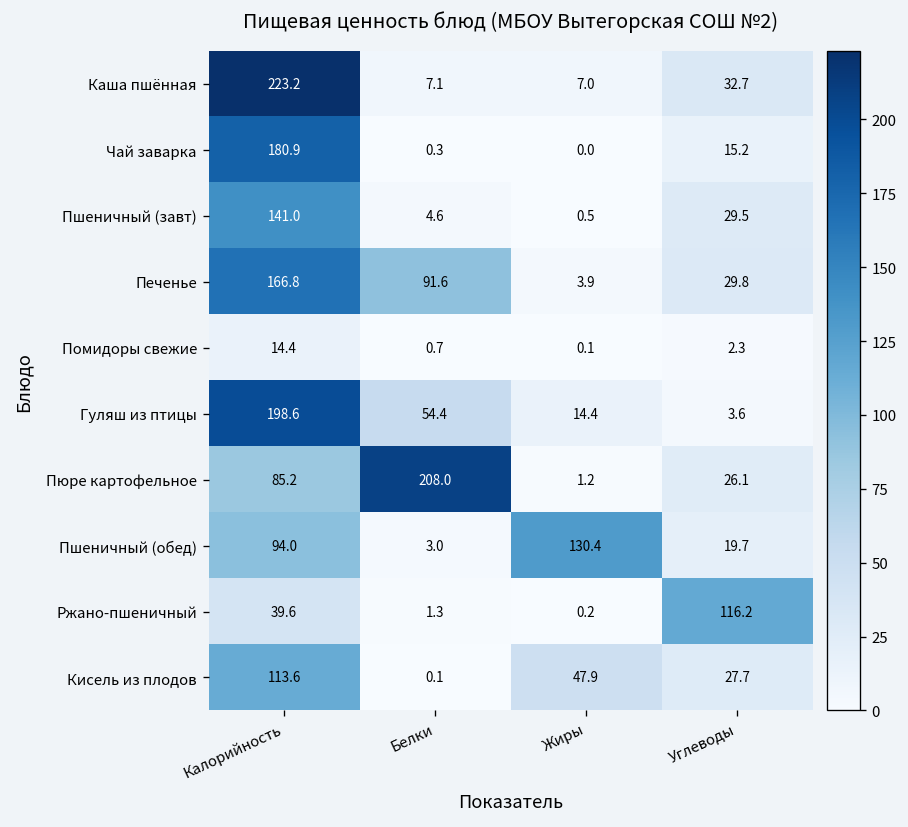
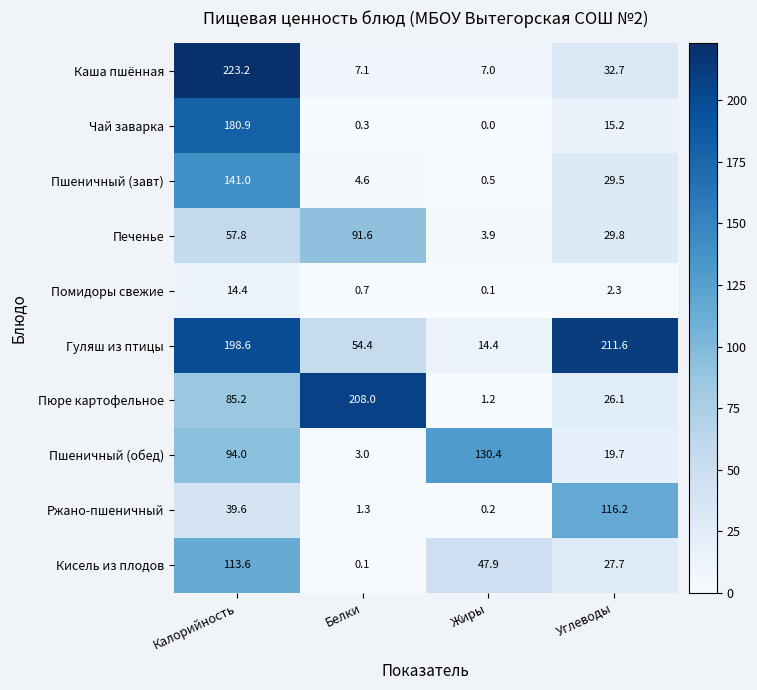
Печенье, Калорийность: 166.8 -> 57.8
Гуляш из птицы, Углеводы: 3.6 -> 211.6
